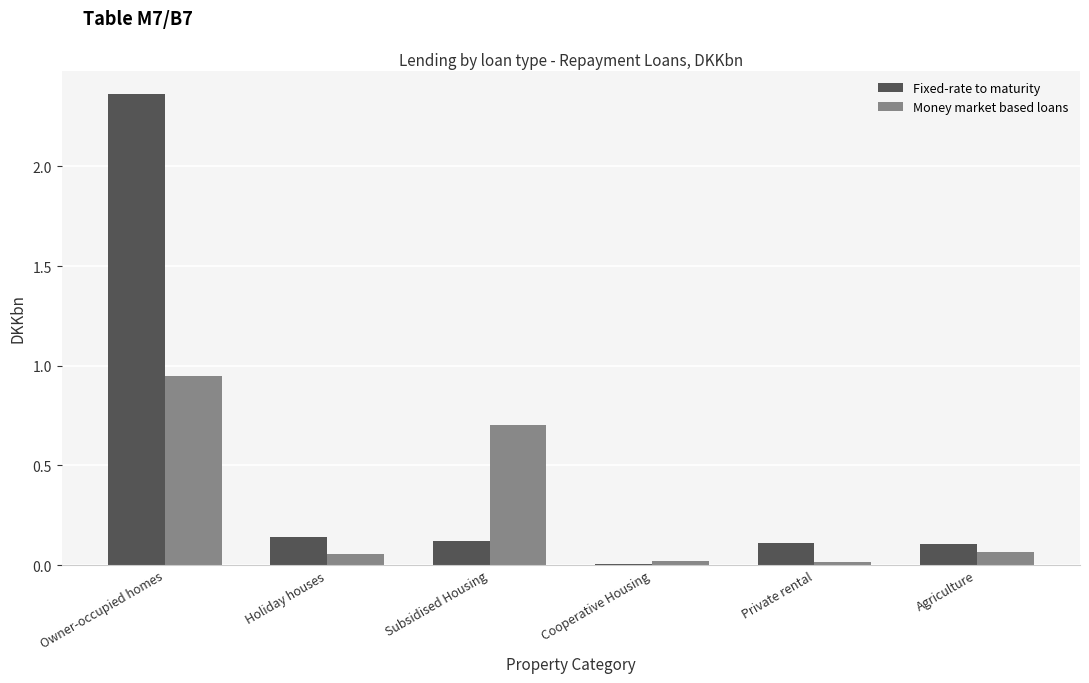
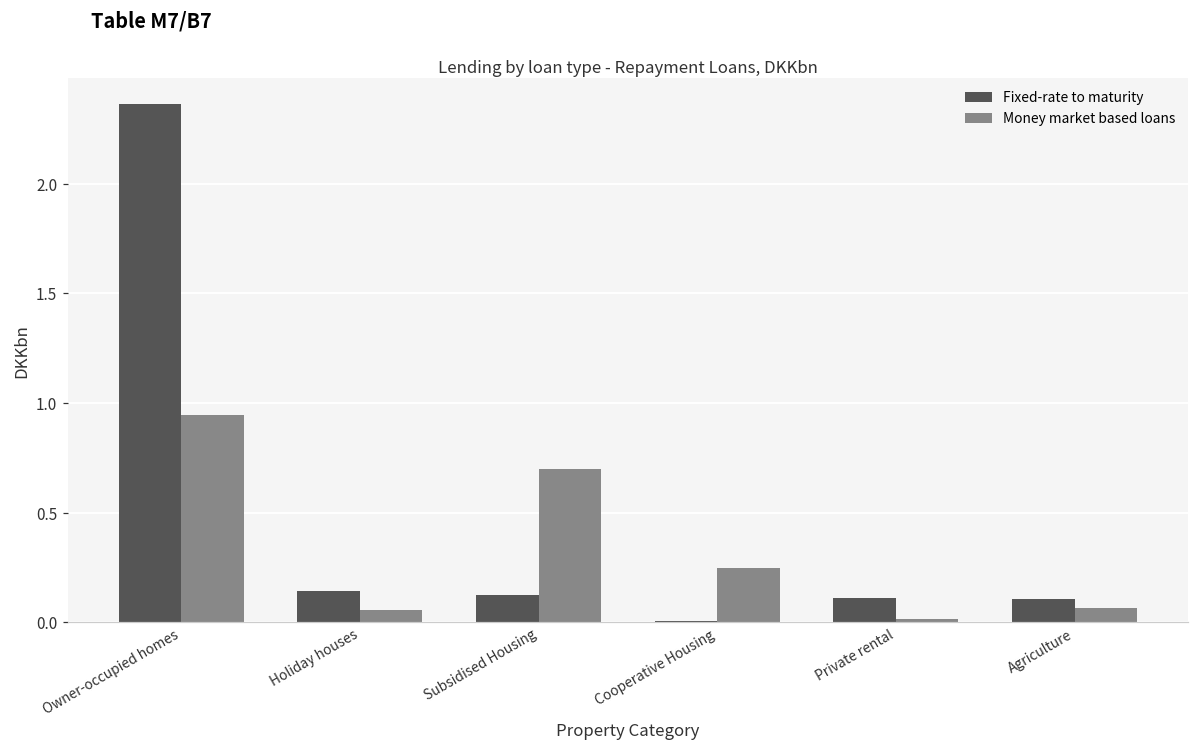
Money market based loans, Cooperative Housing: 0.02 -> 0.25
